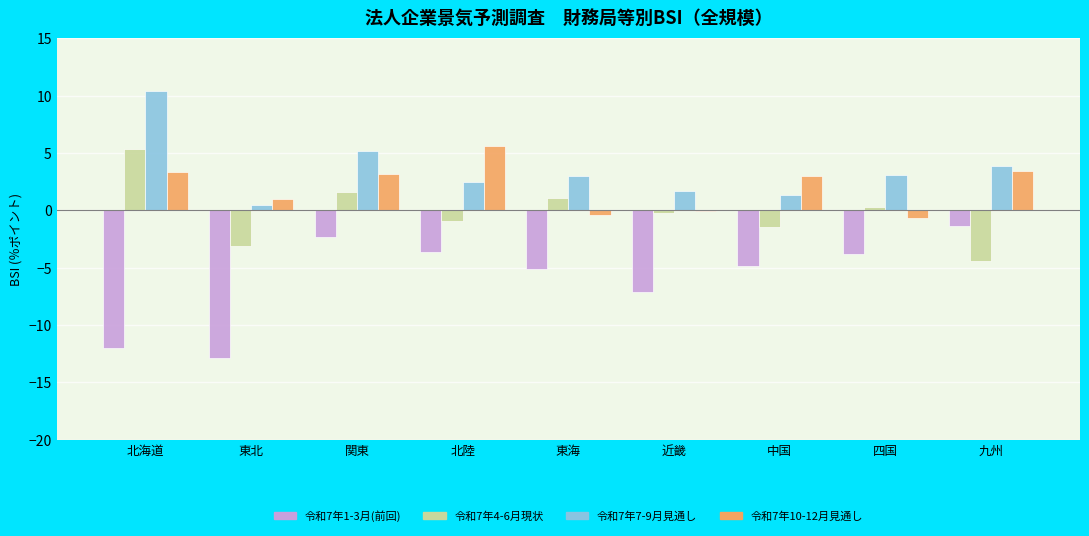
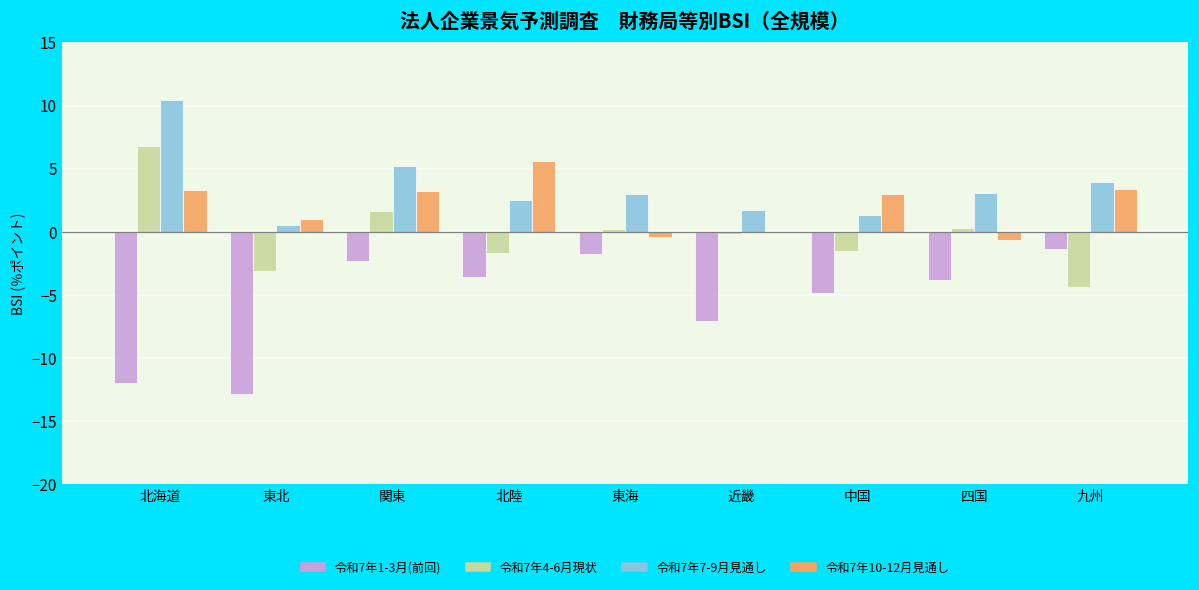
令和7年4-6月現状, 北海道: 5.3 -> 6.8
令和7年4-6月現状, 北陸: -0.9 -> -1.7
令和7年1-3月(前回), 東海: -5.1 -> -1.8
令和7年4-6月現状, 東海: 1.1 -> 0.2
